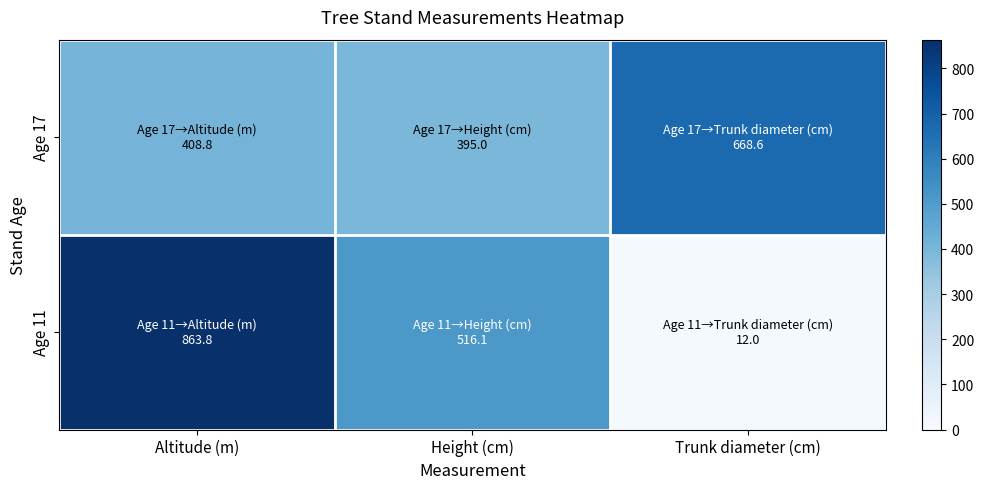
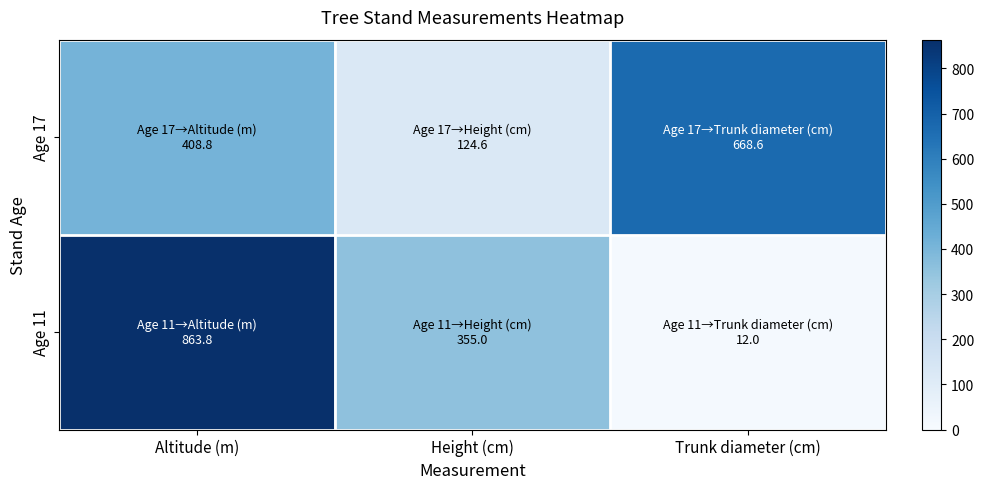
Age 17, Height (cm): 395.0 -> 124.6
Age 11, Height (cm): 516.1 -> 355.0
